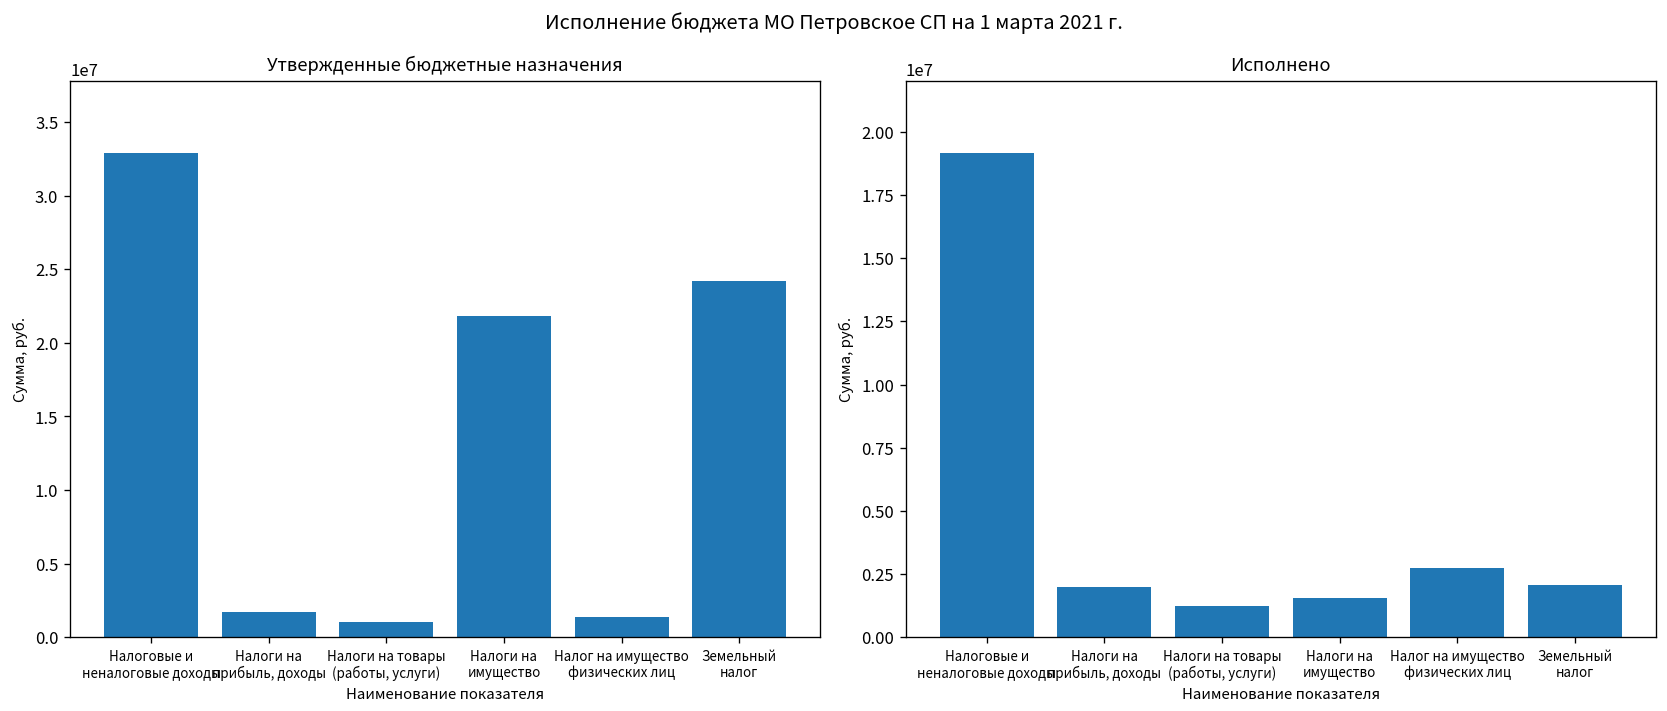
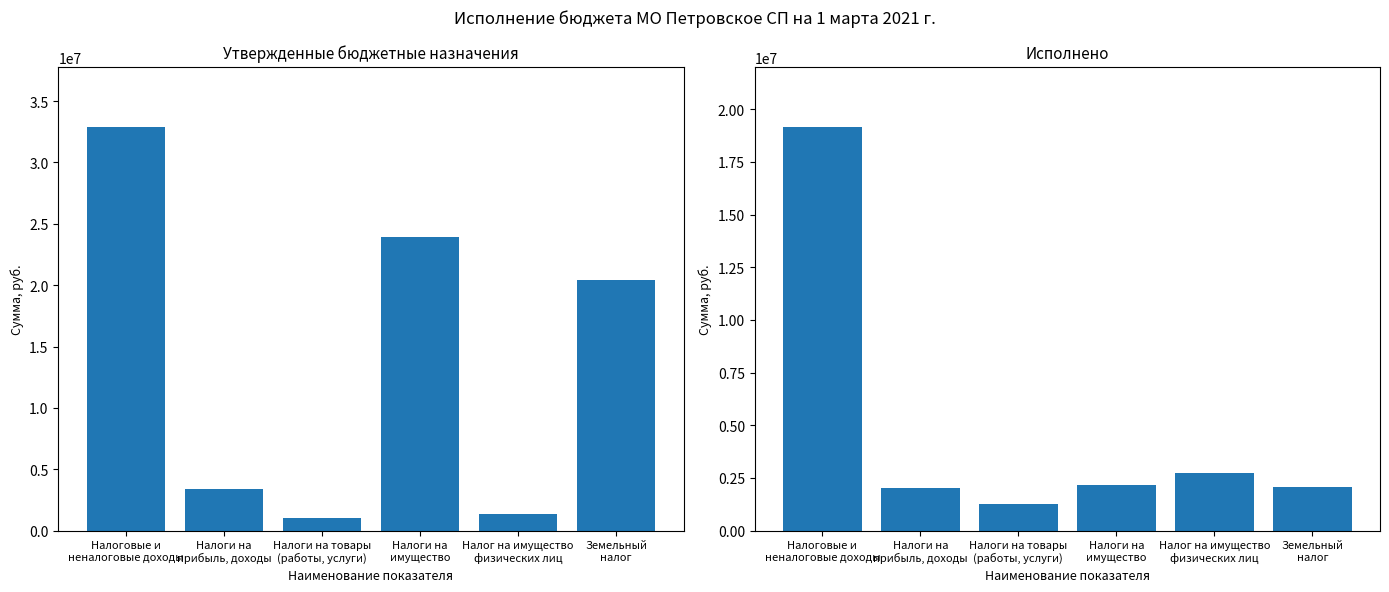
Утвержденные бюджетные назначения, Налоги на прибыль, доходы: 1700000 -> 3400000
Утвержденные бюджетные назначения, Налоги на имущество: 21800000 -> 23900000
Утвержденные бюджетные назначения, Земельный налог: 24200000 -> 20400000
Исполнено, Налоги на имущество: 1500000 -> 2200000
